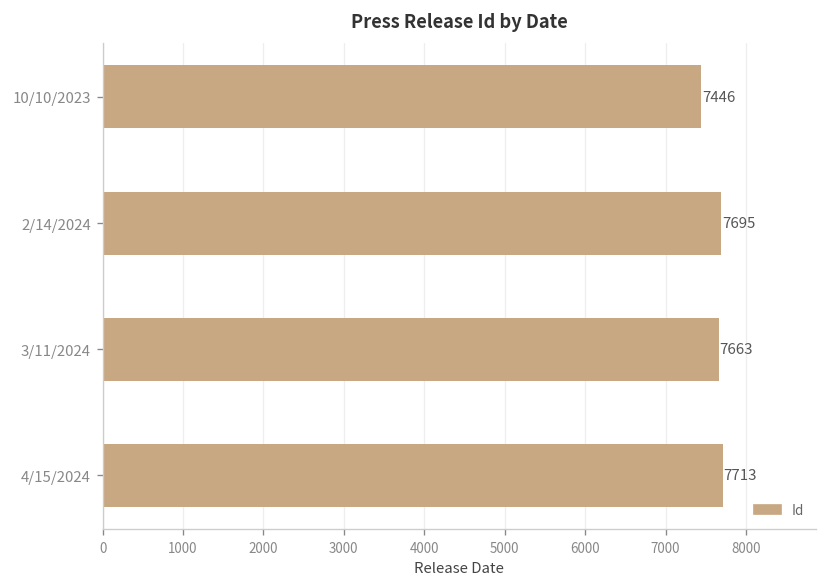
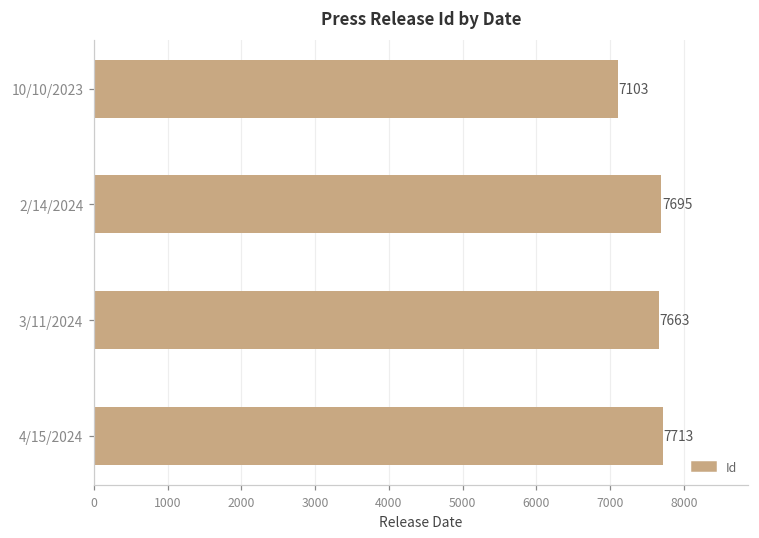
10/10/2023: 7446 -> 7103
